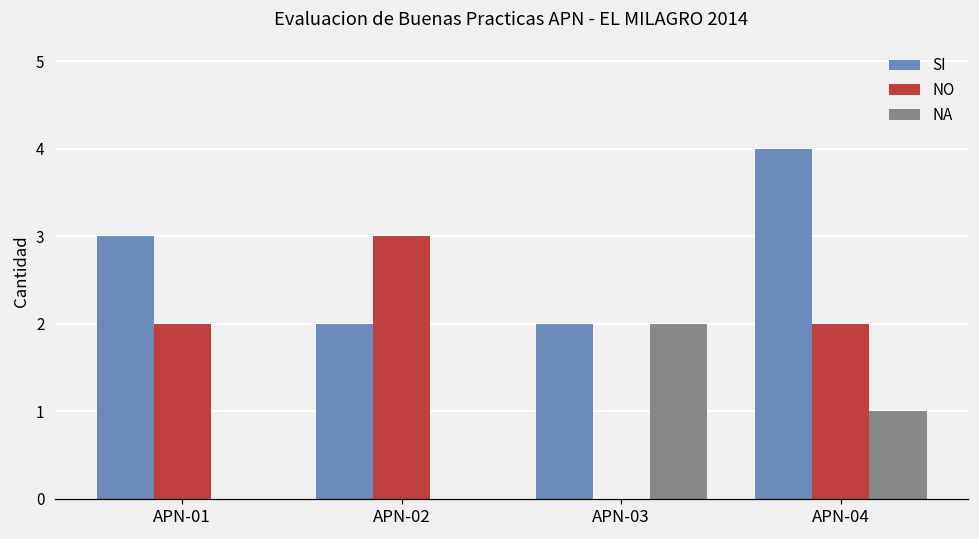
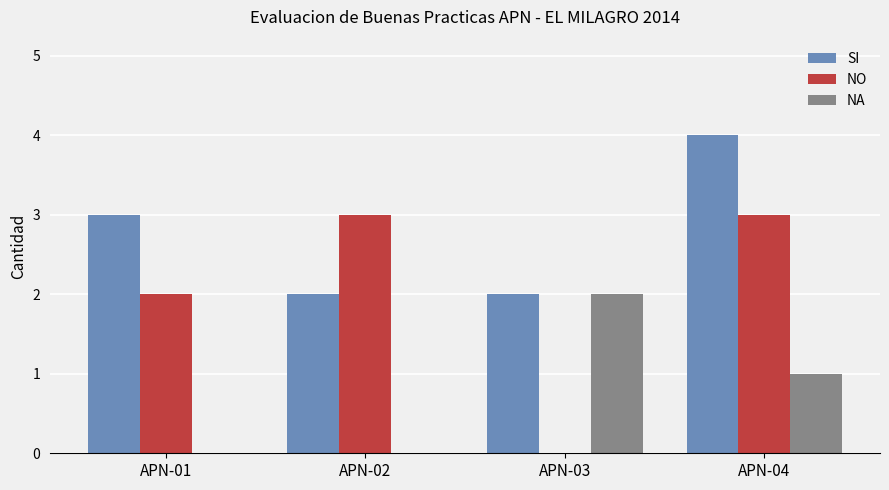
NO, APN-04: 2 -> 3
